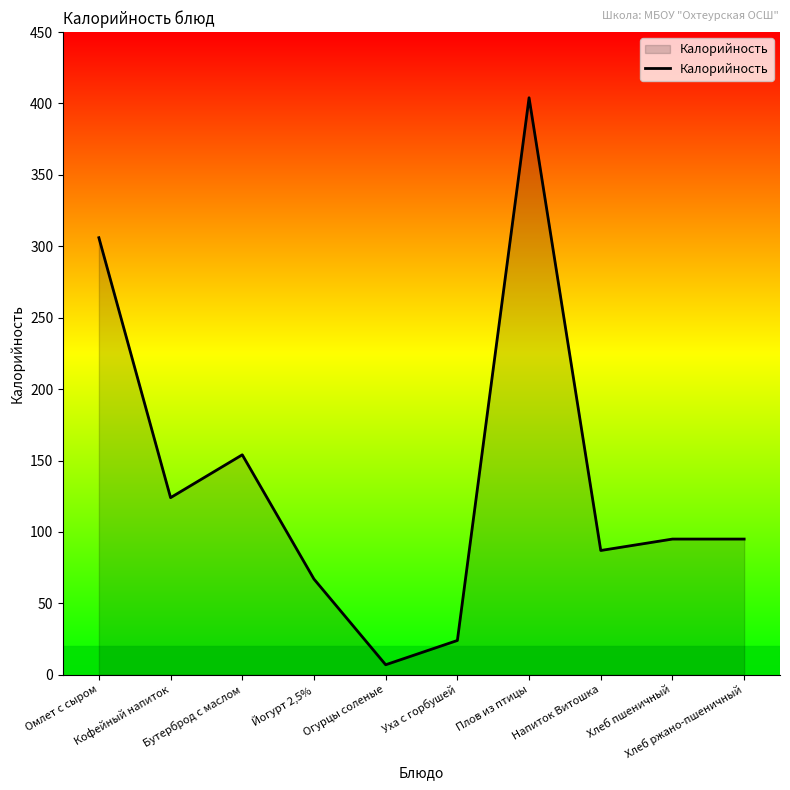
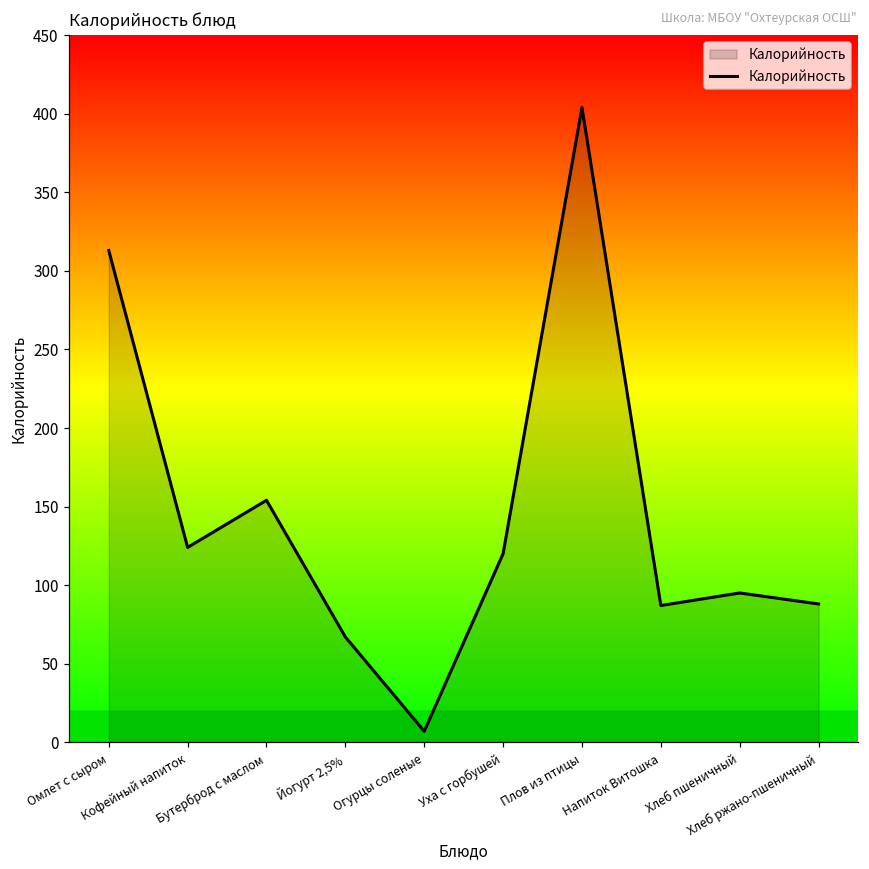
Омлет с сыром: 306 -> 313
Уха с горбушей: 24 -> 120
Хлеб ржано-пшеничный: 95 -> 88
